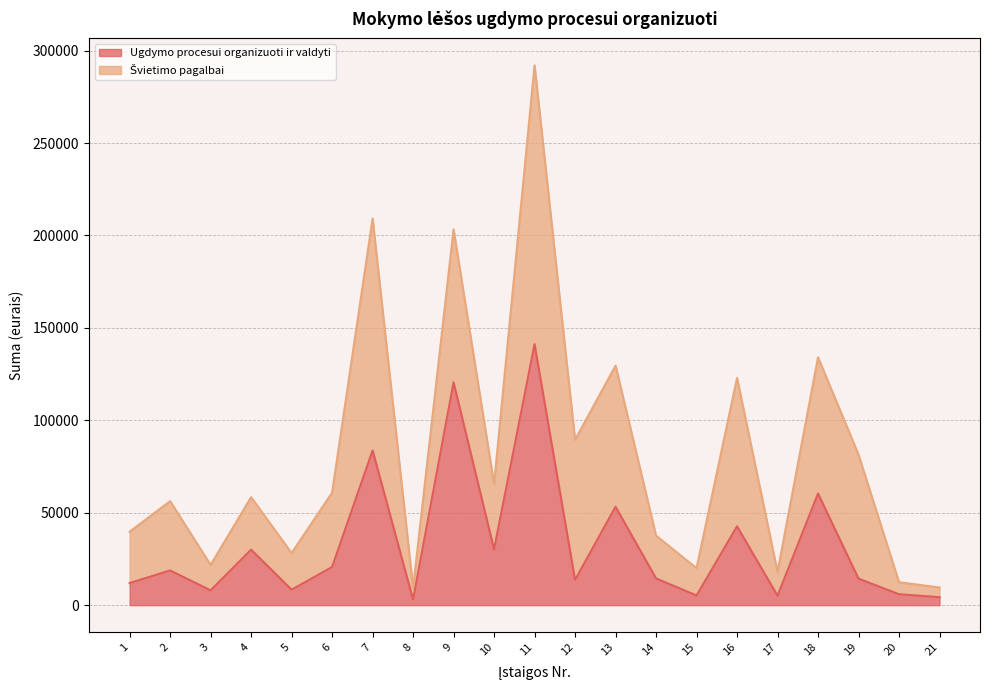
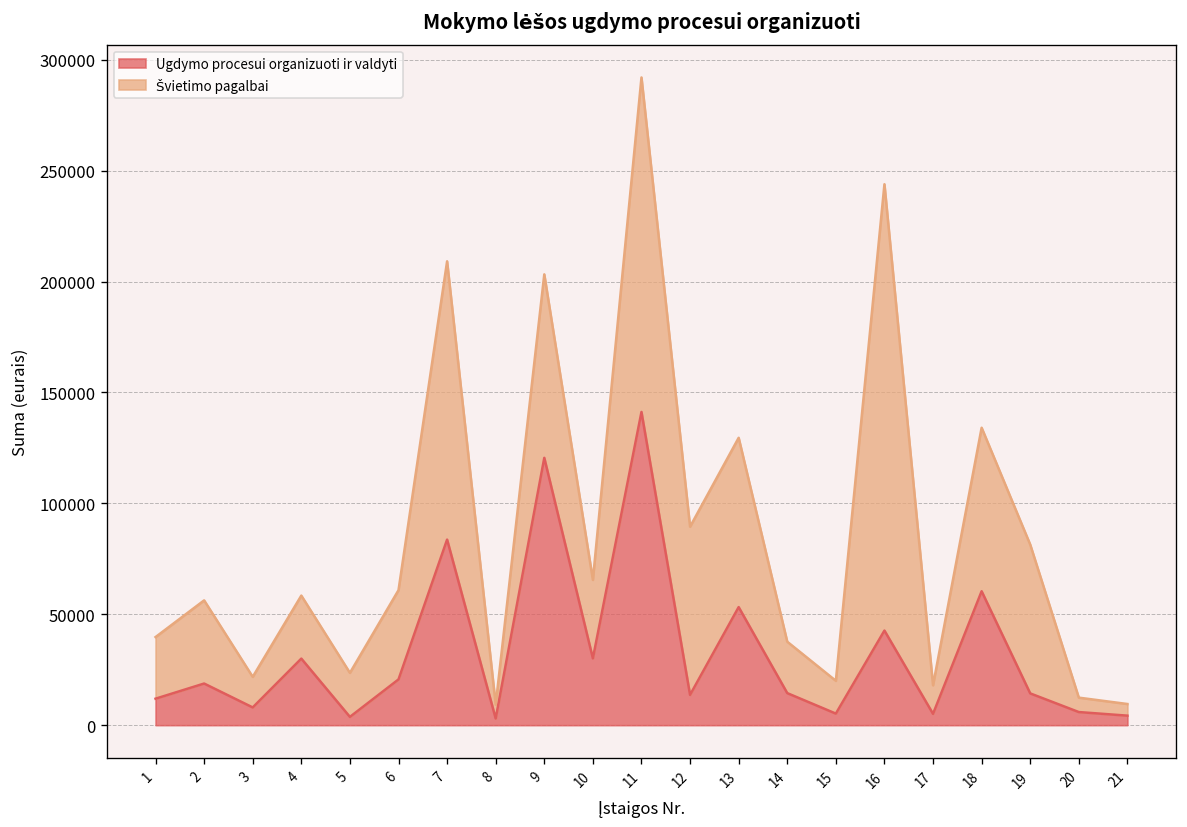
Ugdymo procesui organizuoti ir valdyti, 5: 8000 -> 4000
Švietimo pagalbai, 16: 80000 -> 201000
